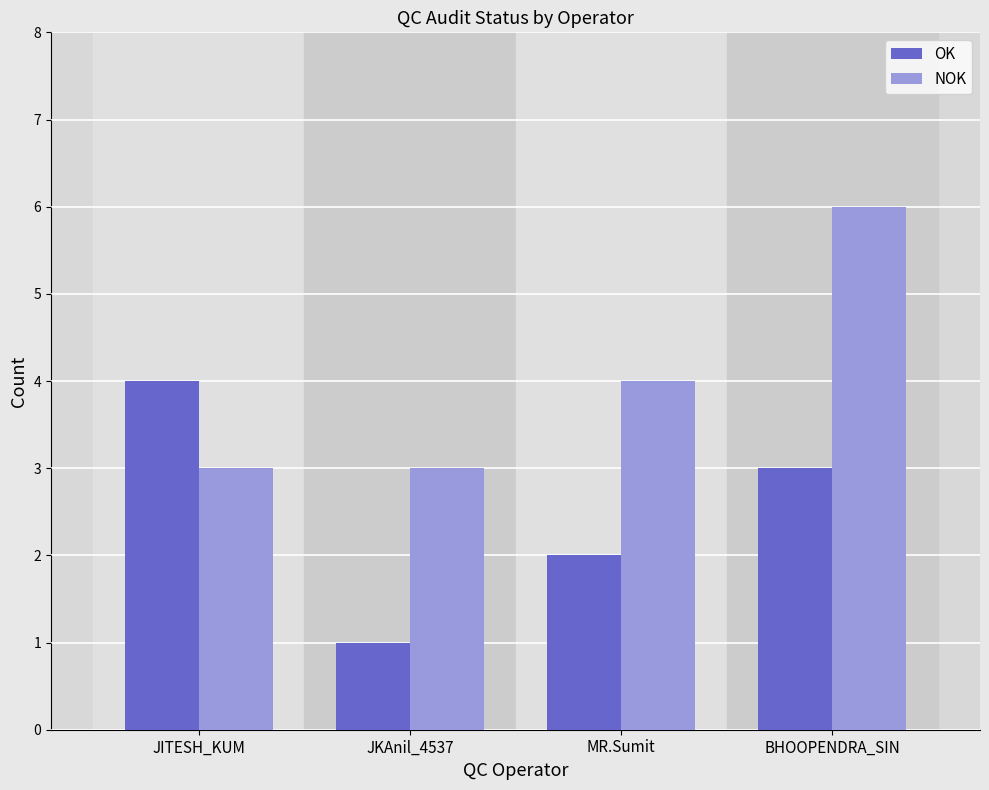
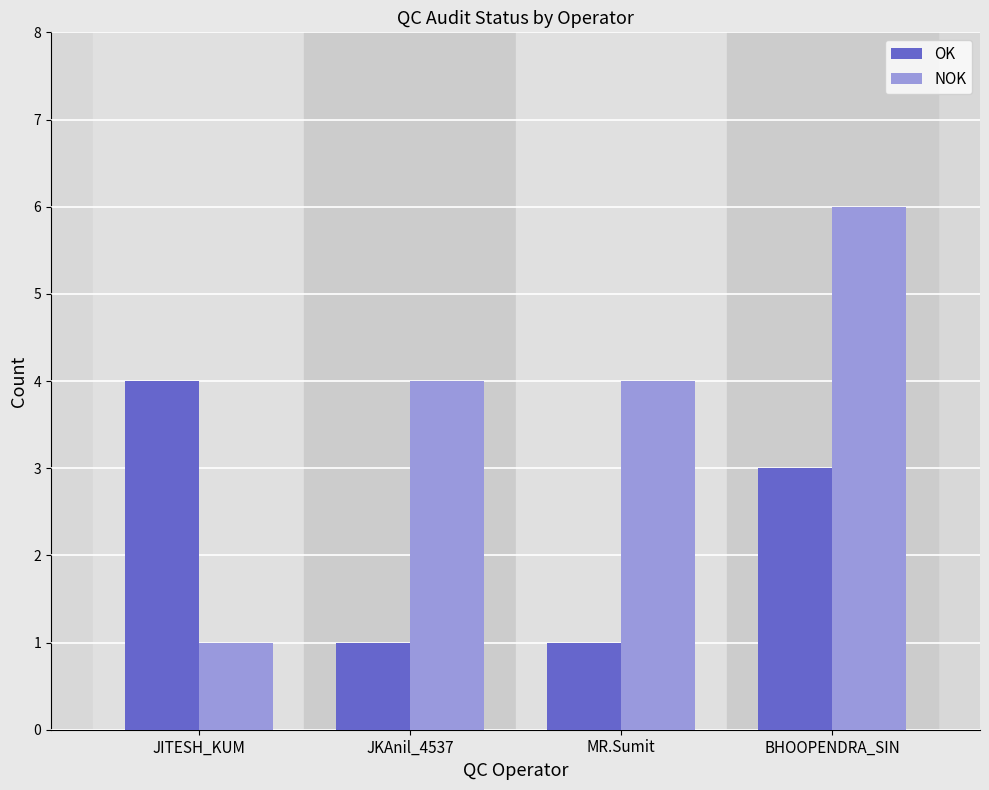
NOK, JITESH_KUM: 3 -> 1
NOK, JKAnil_4537: 3 -> 4
OK, MR.Sumit: 2 -> 1
